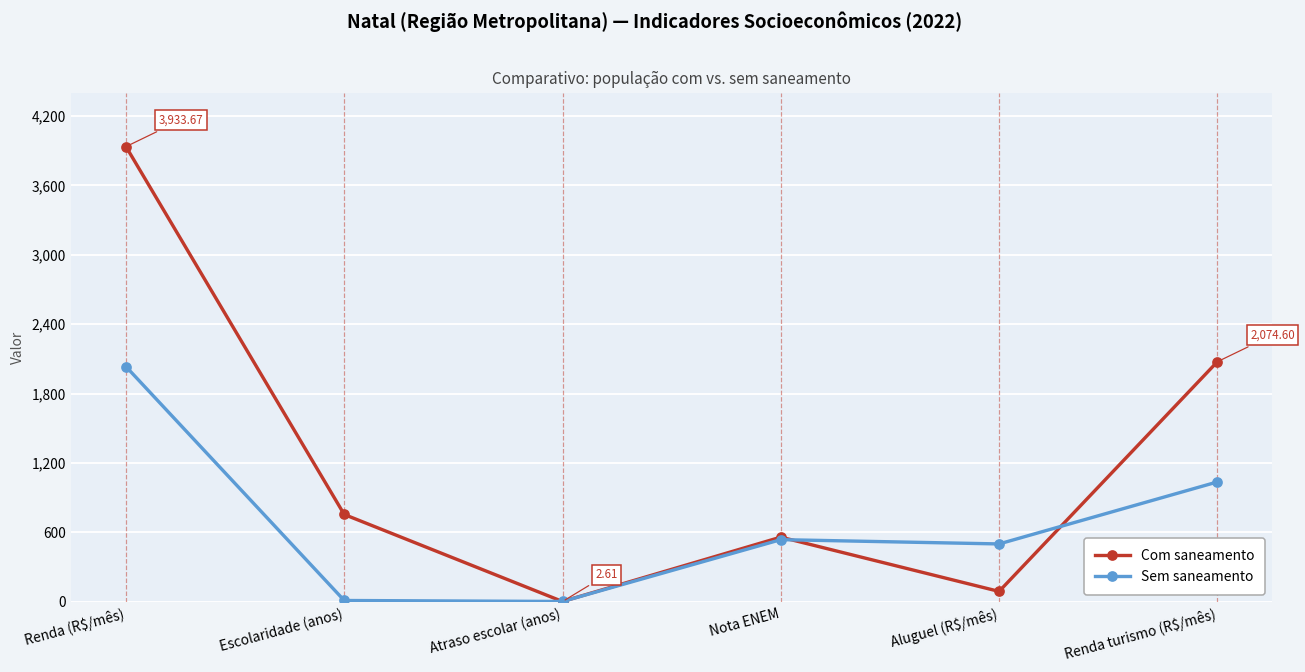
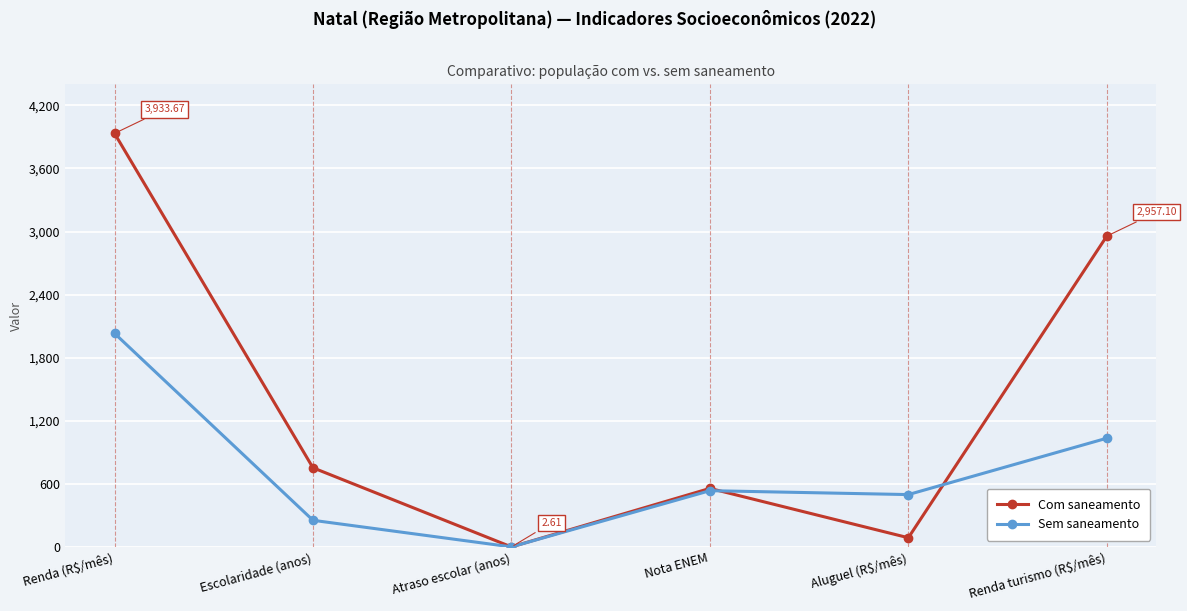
Sem saneamento, Escolaridade (anos): 10 -> 260
Com saneamento, Renda turismo (R$/mês): 2,074.60 -> 2,957.10
